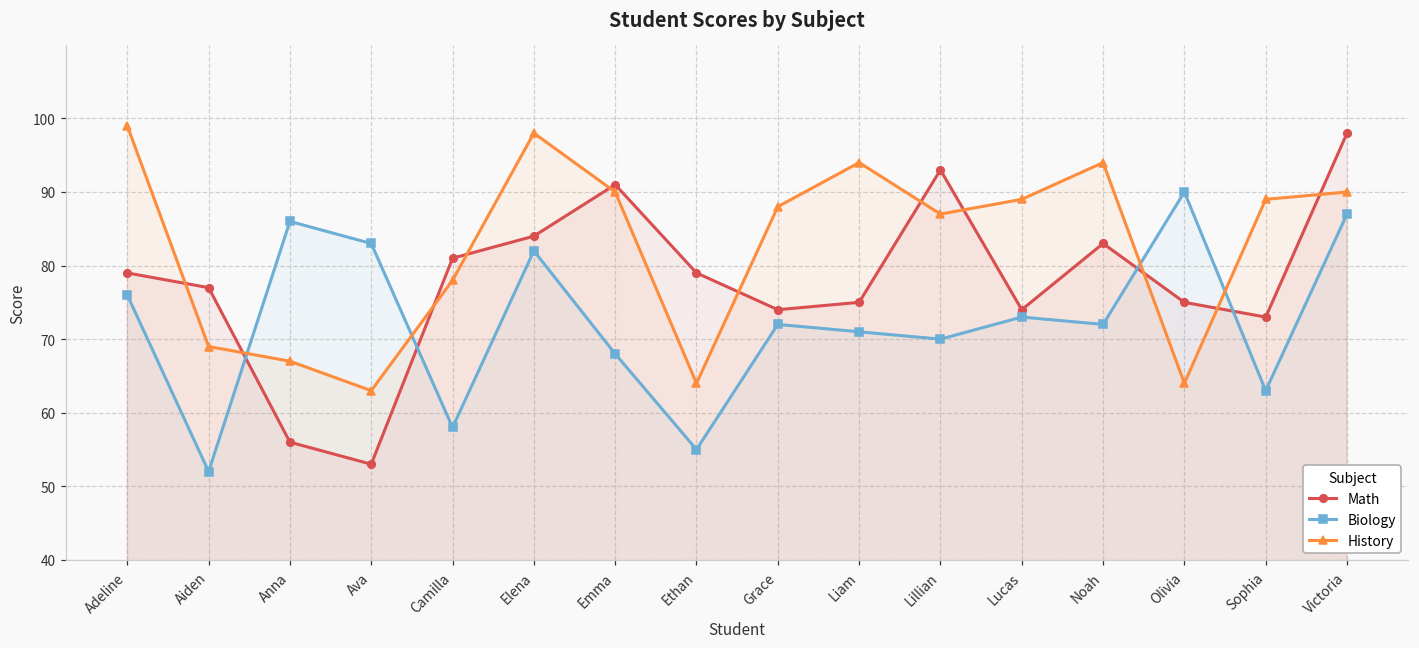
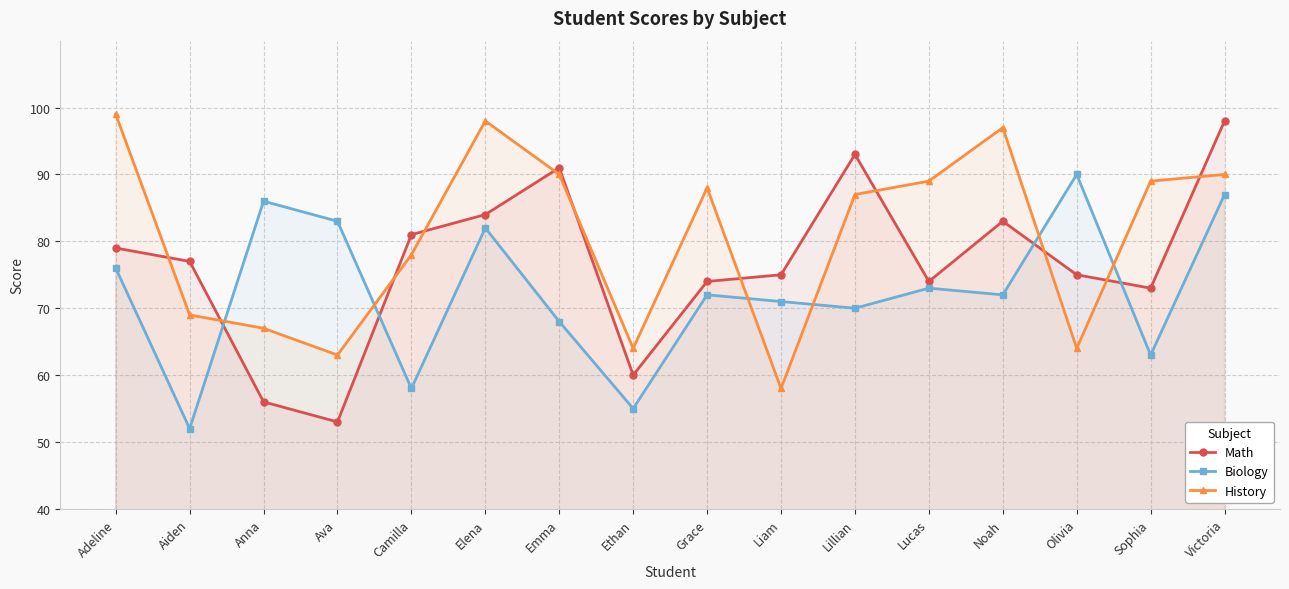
Math, Ethan: 79 -> 60
History, Liam: 94 -> 58
History, Noah: 94 -> 97
